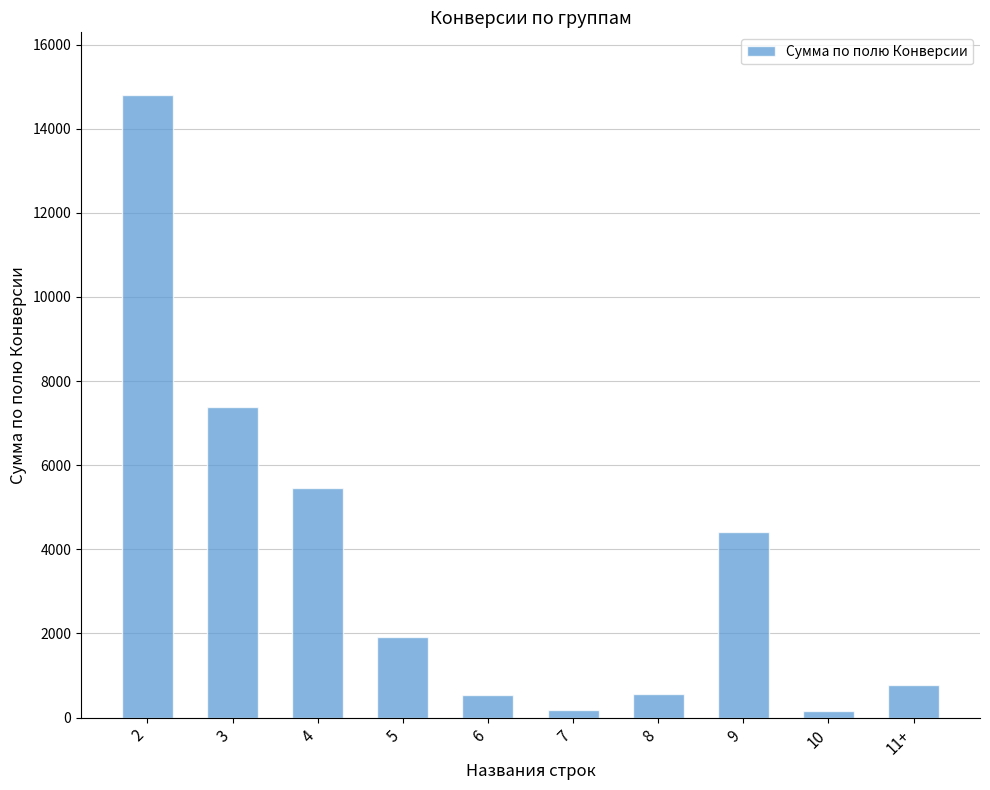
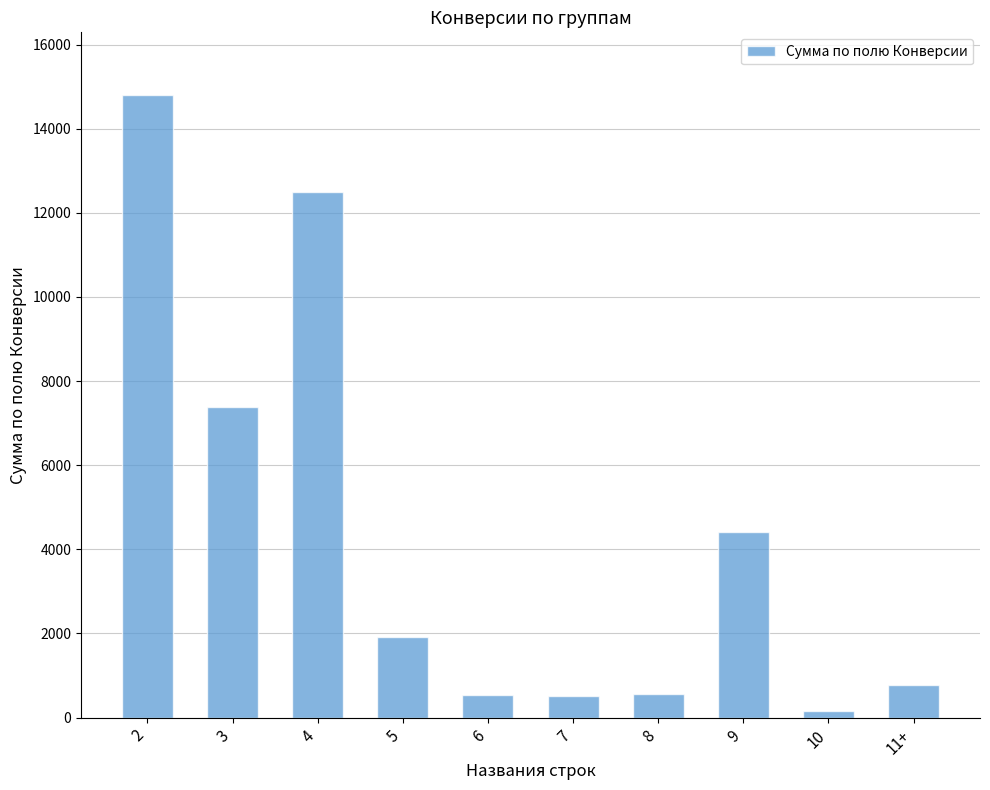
4: 5400 -> 12500
7: 200 -> 500
